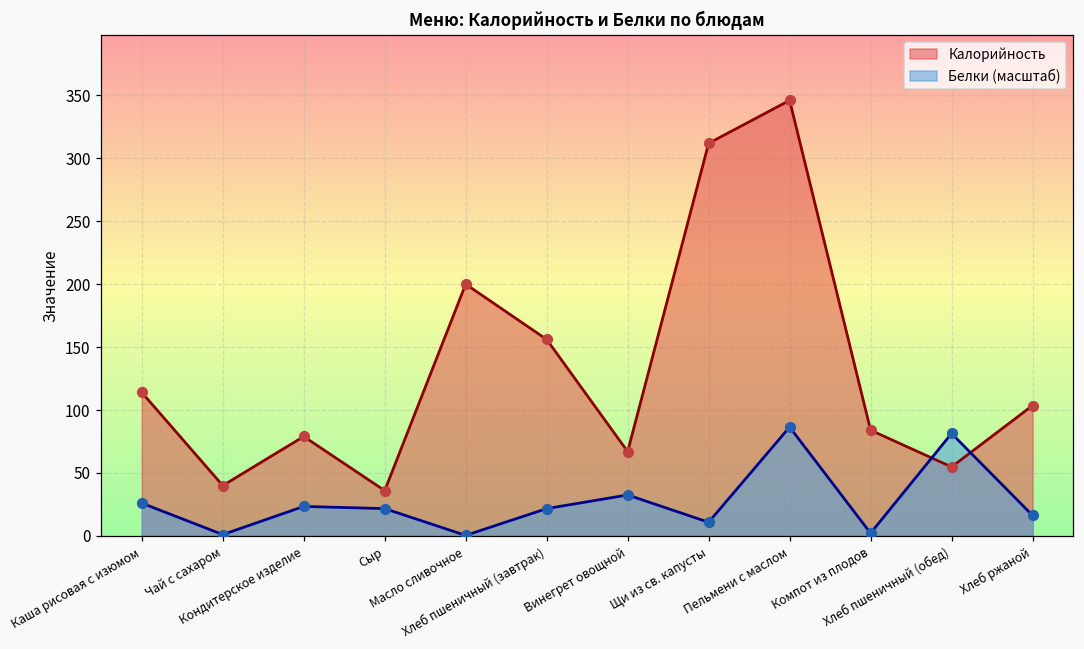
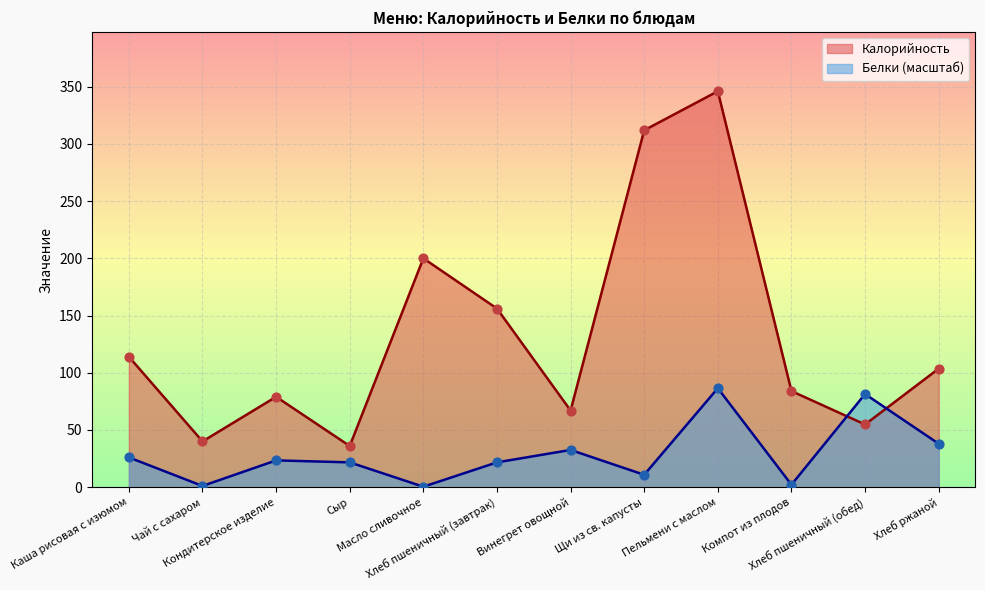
Белки (масштаб), Хлеб ржаной: 16 -> 38
